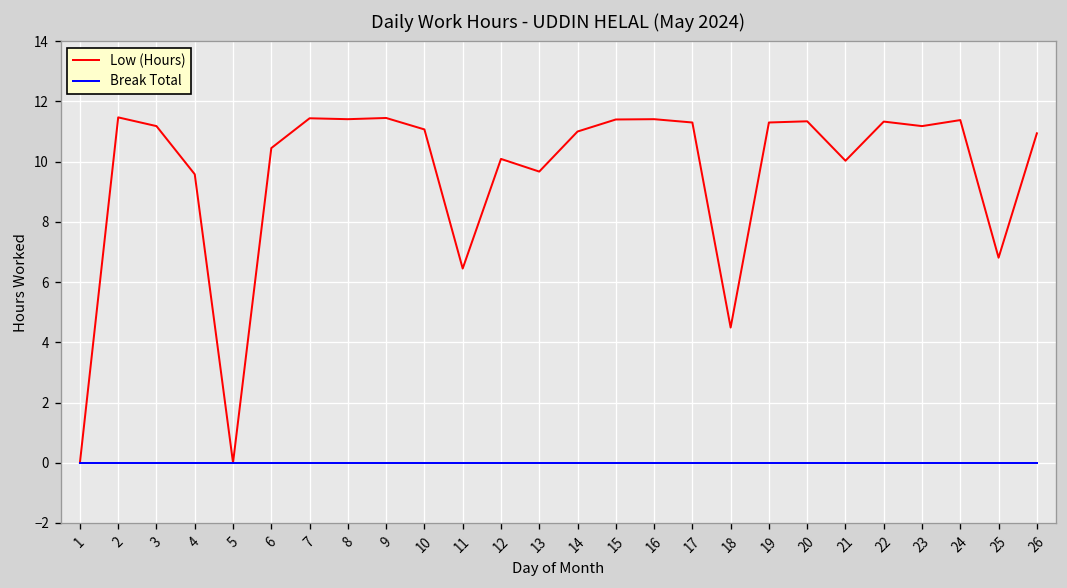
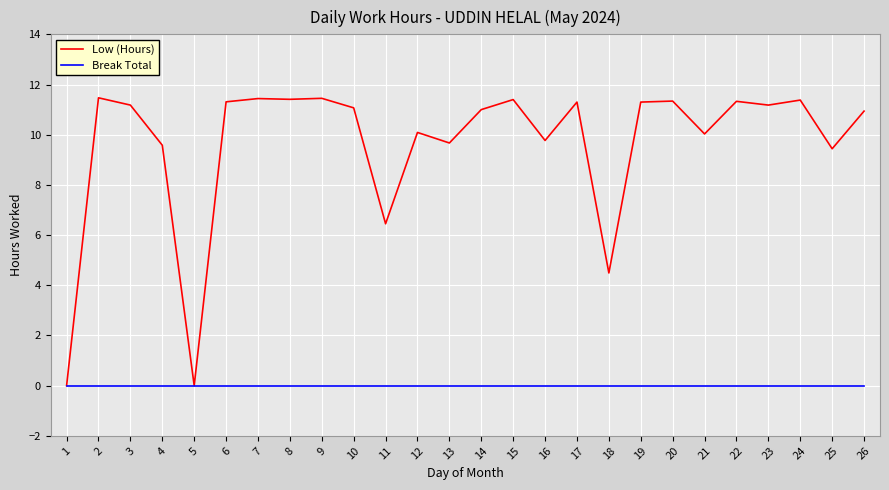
Low (Hours), 6: 10.5 -> 11.3
Low (Hours), 16: 11.4 -> 9.8
Low (Hours), 25: 6.8 -> 9.4
